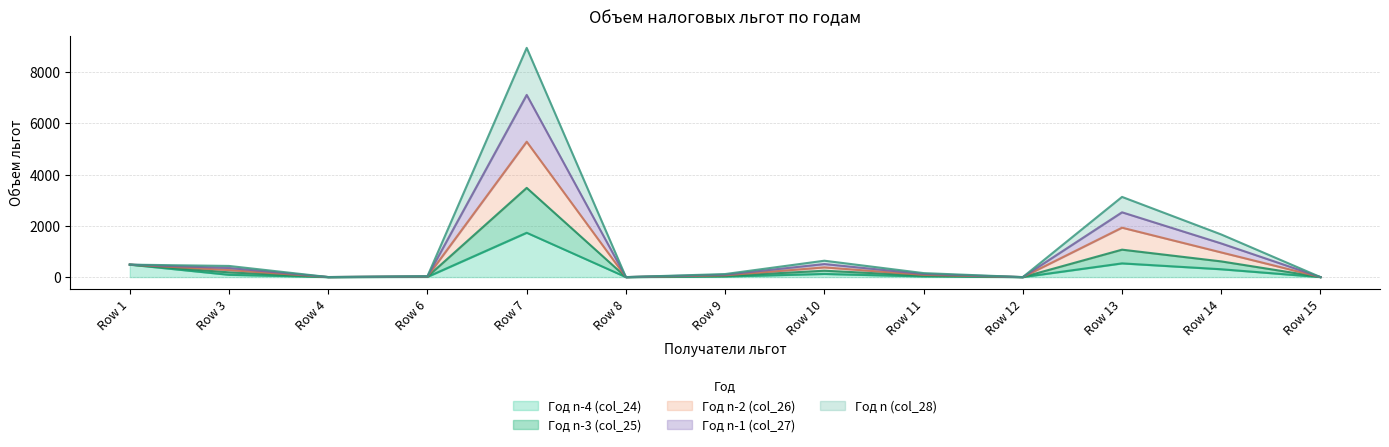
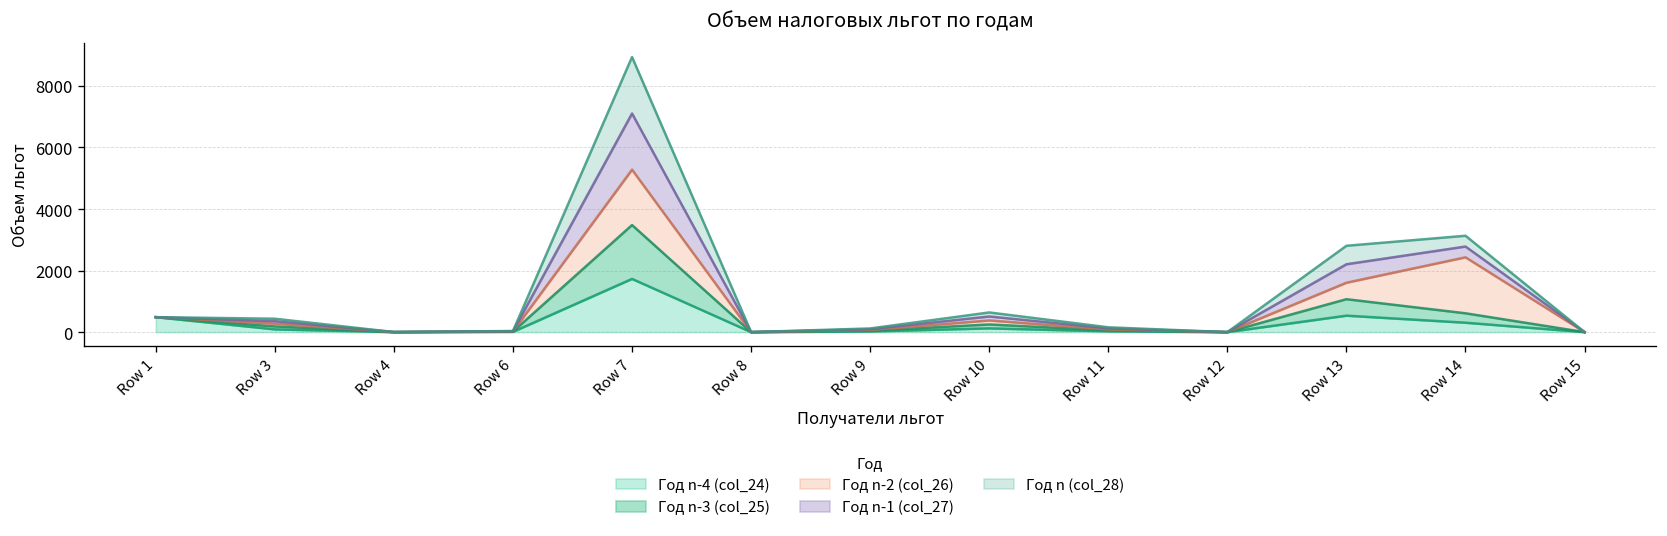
Год n-2 (col_26), Row 13: 900 -> 500
Год n-2 (col_26), Row 14: 400 -> 1800
